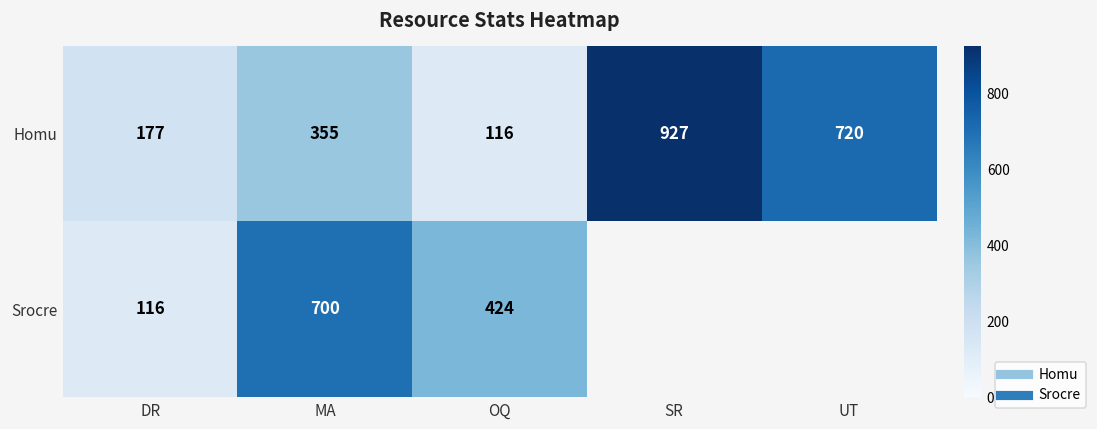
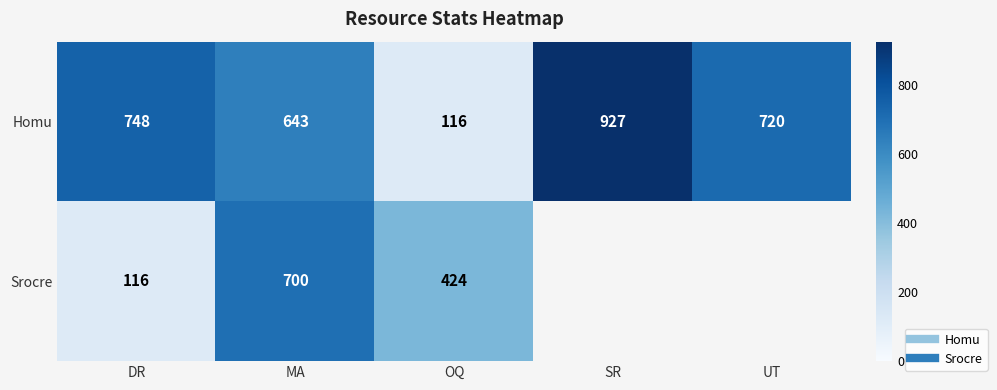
Homu, DR: 177 -> 748
Homu, MA: 355 -> 643
